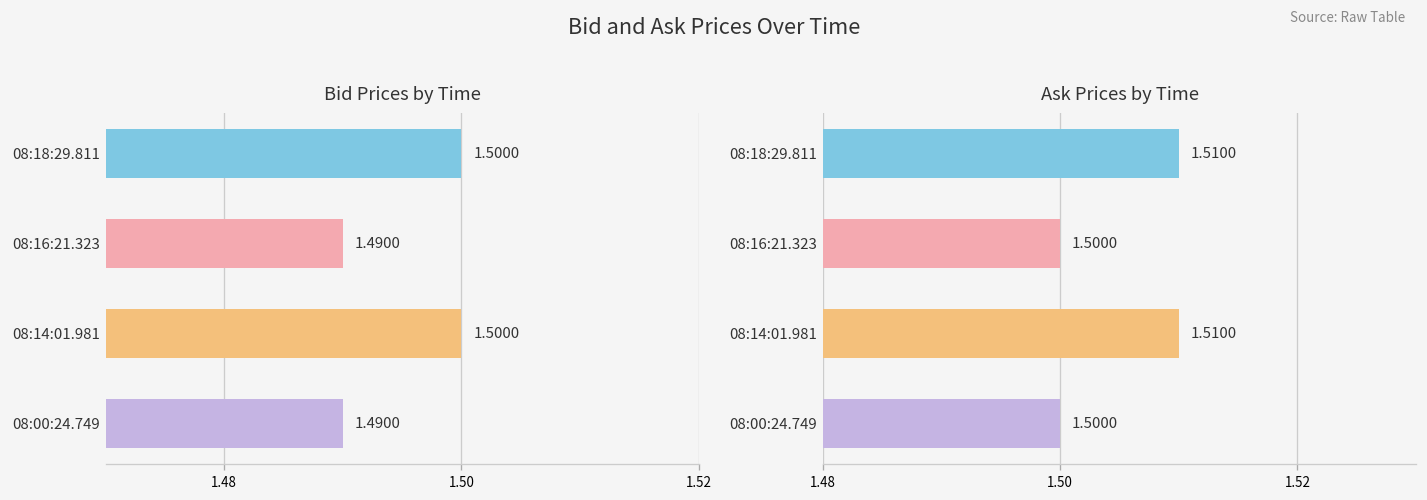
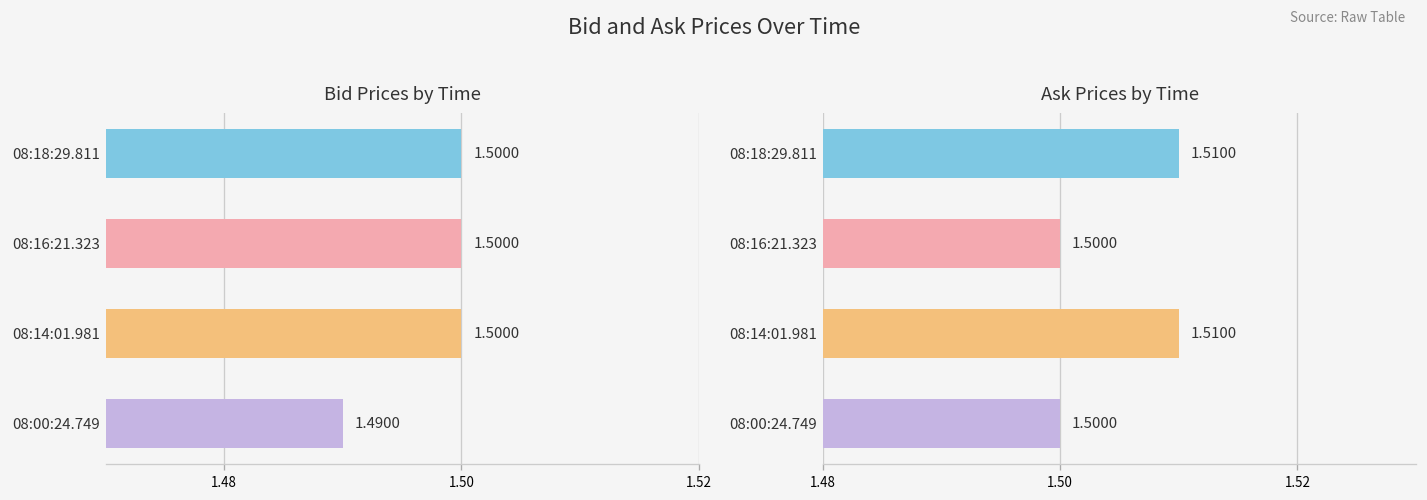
Bid Prices by Time, 08:16:21.323: 1.4900 -> 1.5000
